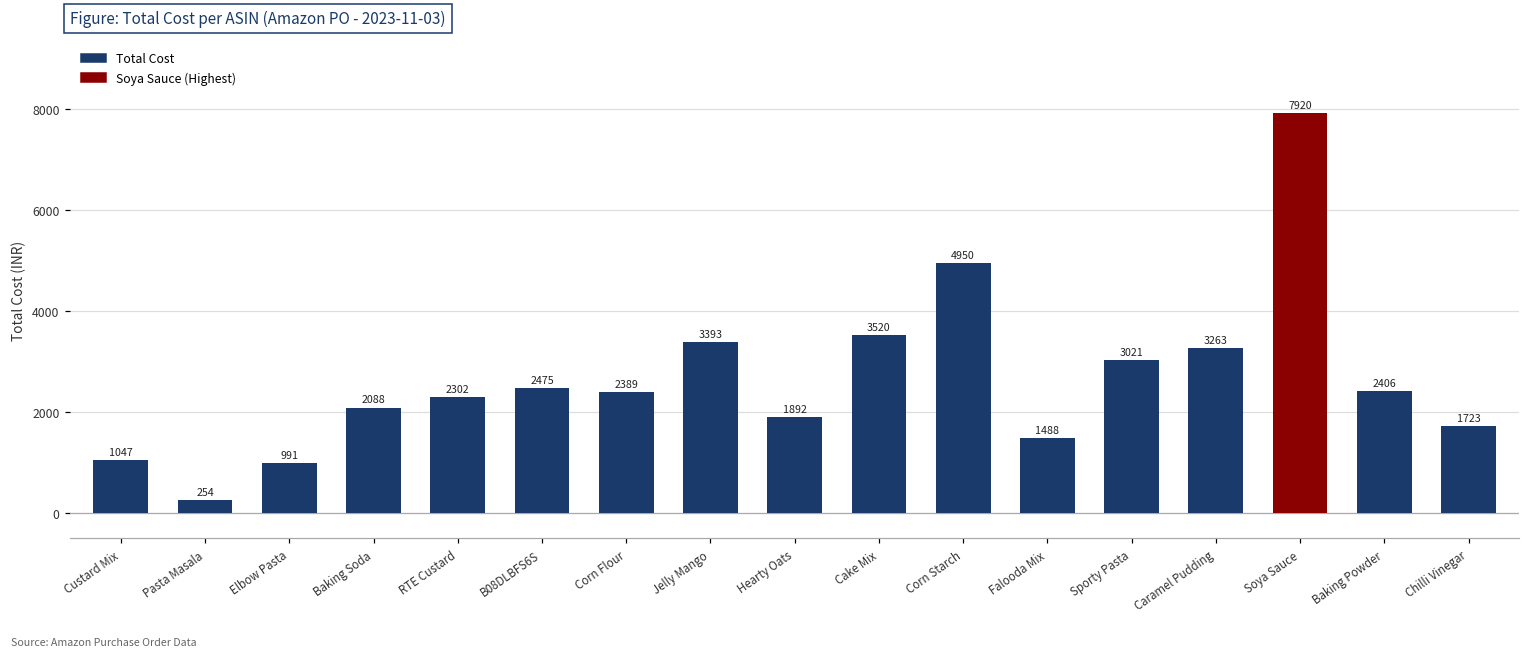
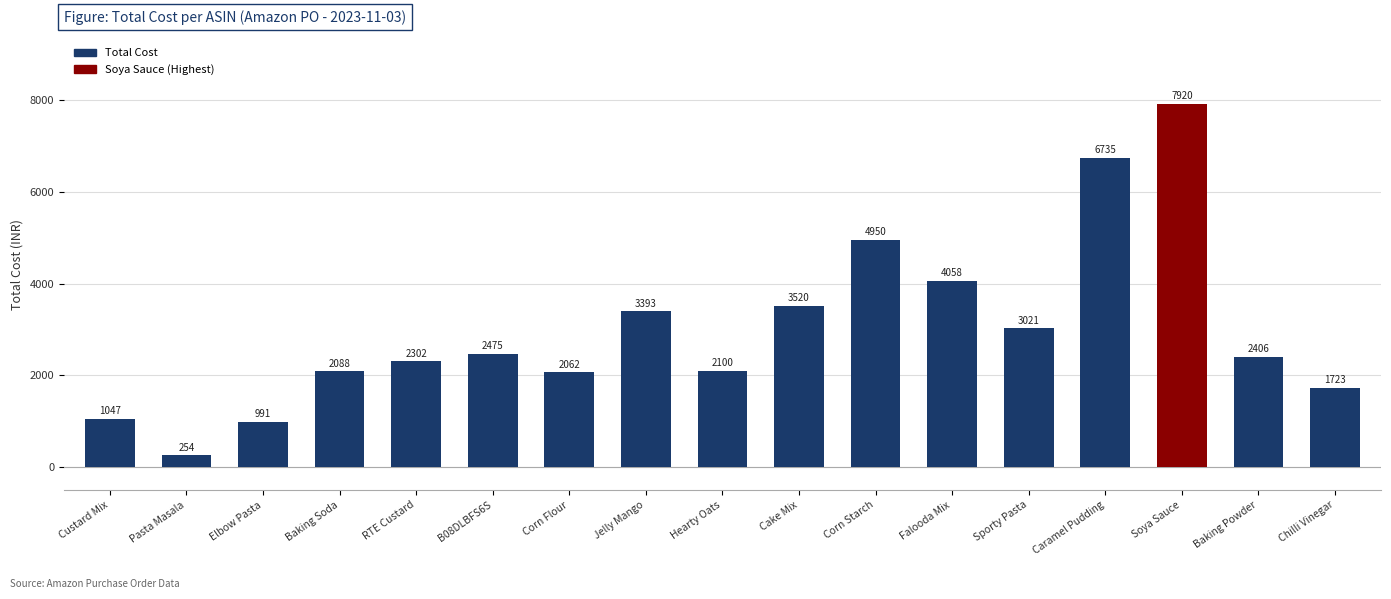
Corn Flour: 2389 -> 2062
Hearty Oats: 1892 -> 2100
Falooda Mix: 1488 -> 4058
Caramel Pudding: 3263 -> 6735
